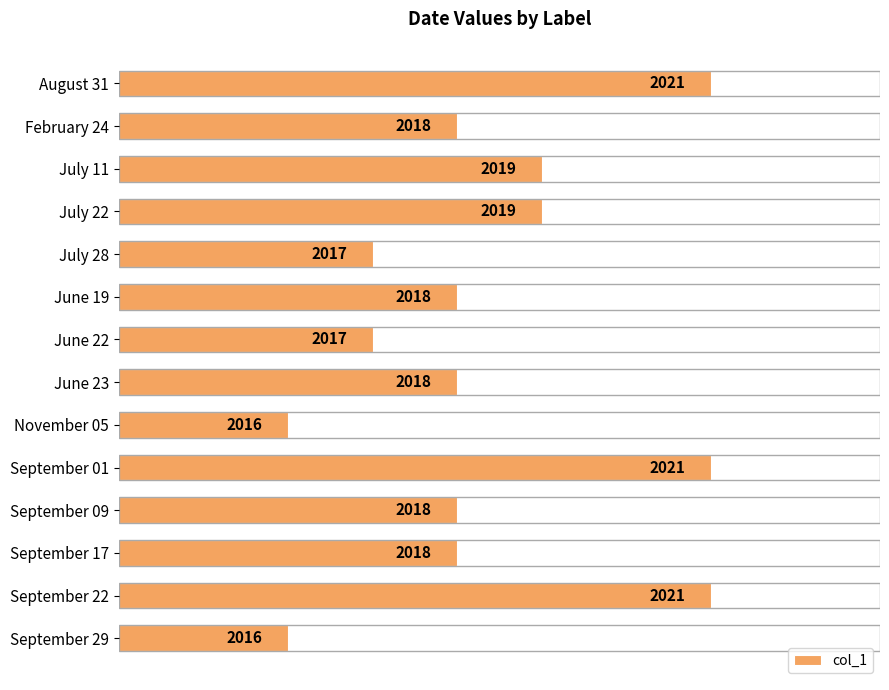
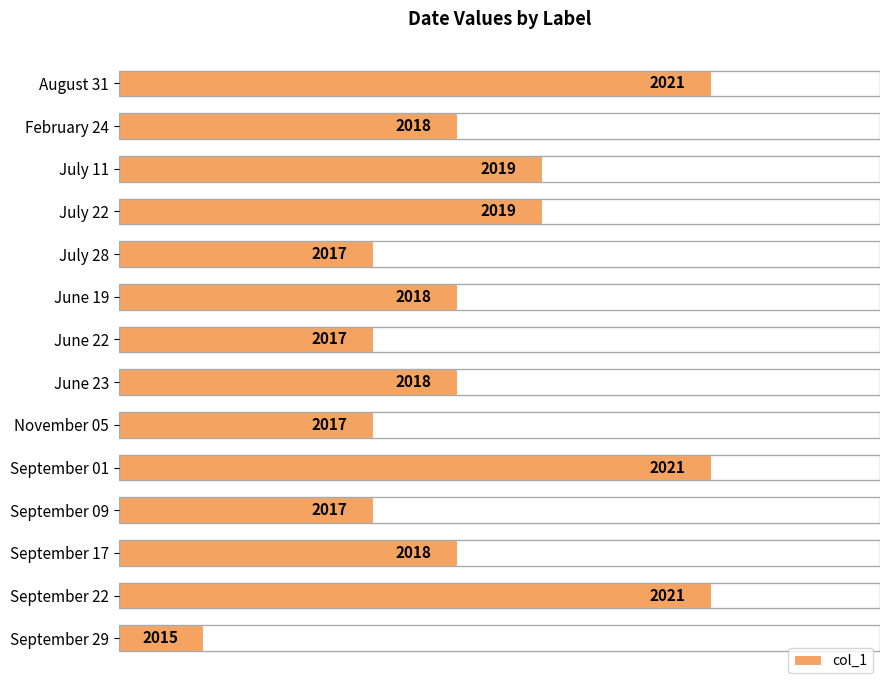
November 05: 2016 -> 2017
September 09: 2018 -> 2017
September 29: 2016 -> 2015
